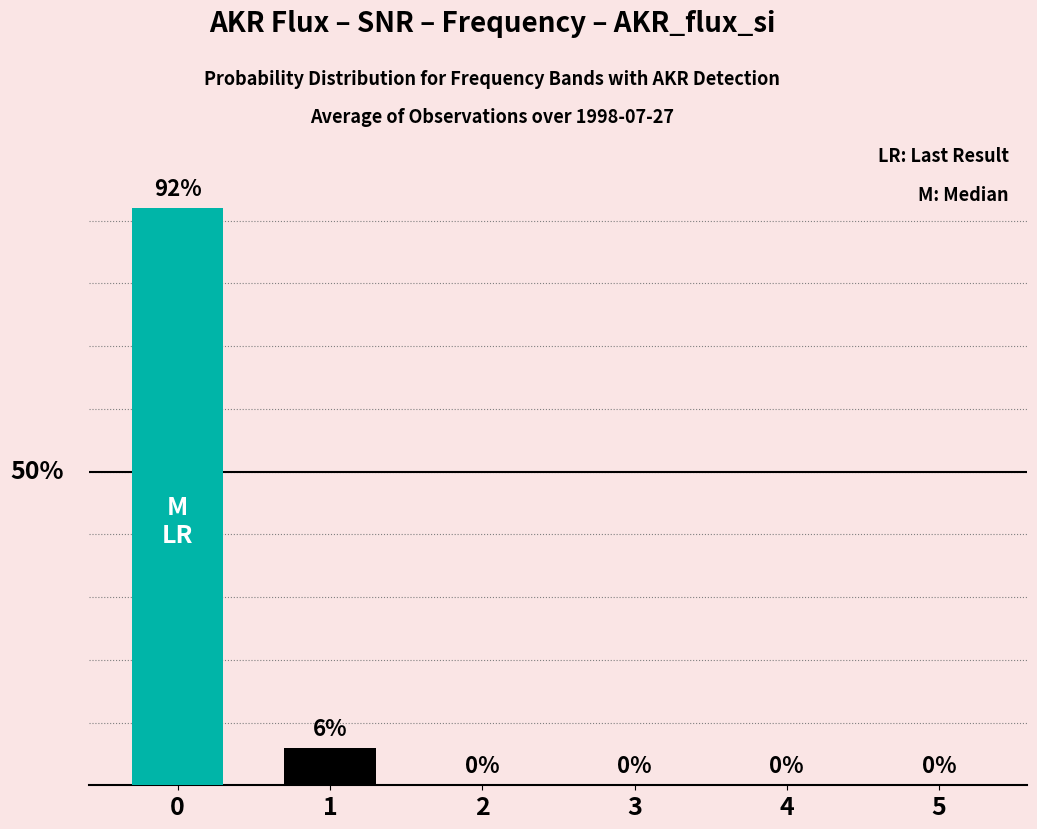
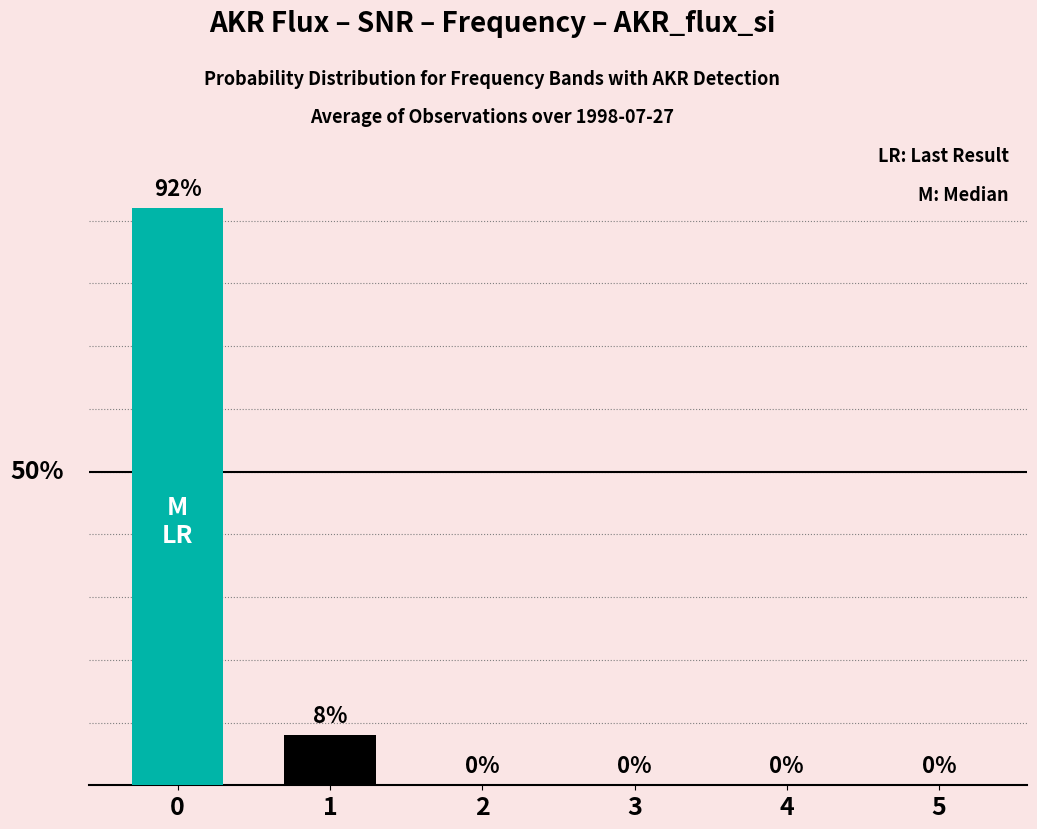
1: 6% -> 8%
